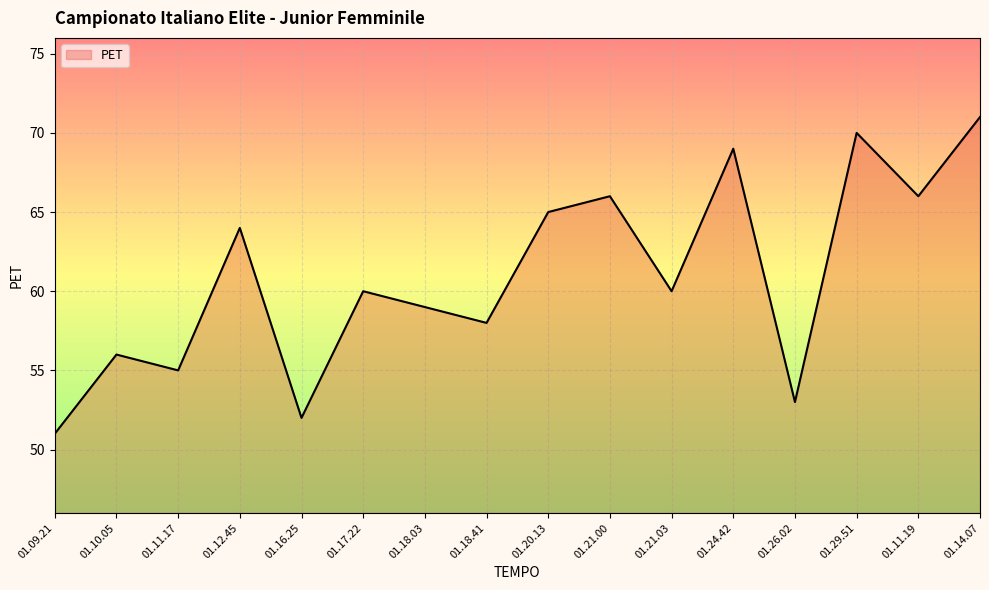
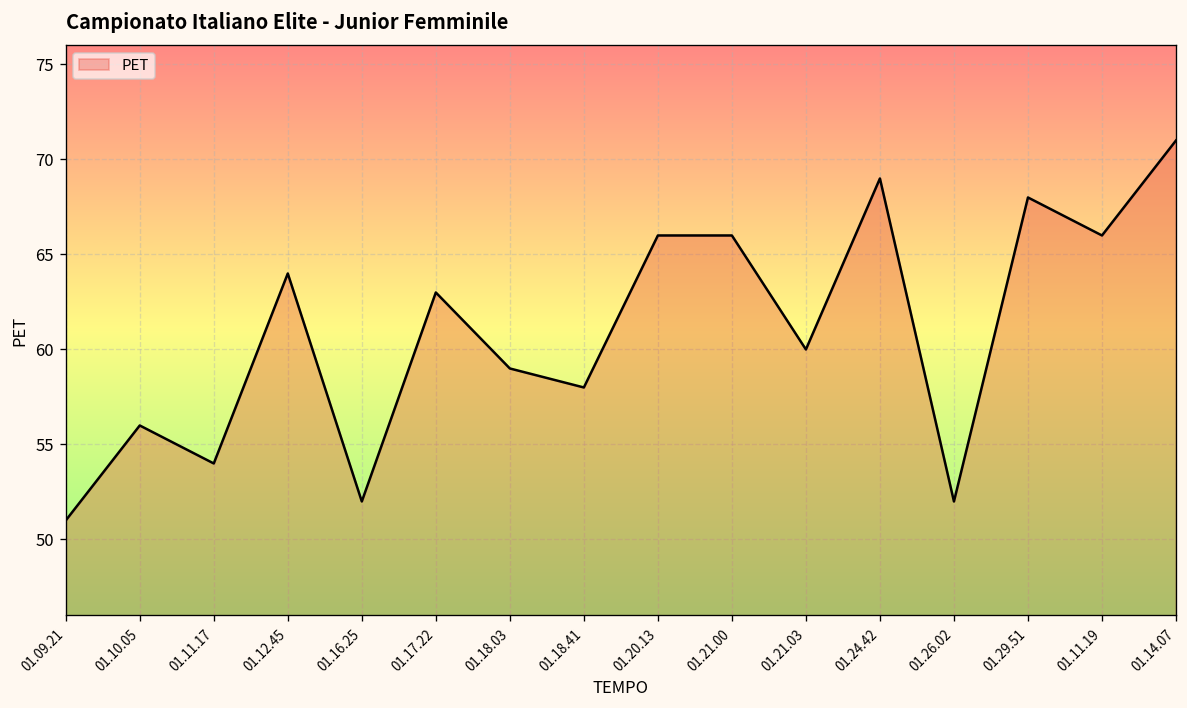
01.11.17: 55 -> 54
01.17.22: 60 -> 63
01.20.13: 65 -> 66
01.26.02: 53 -> 52
01.29.51: 70 -> 68
